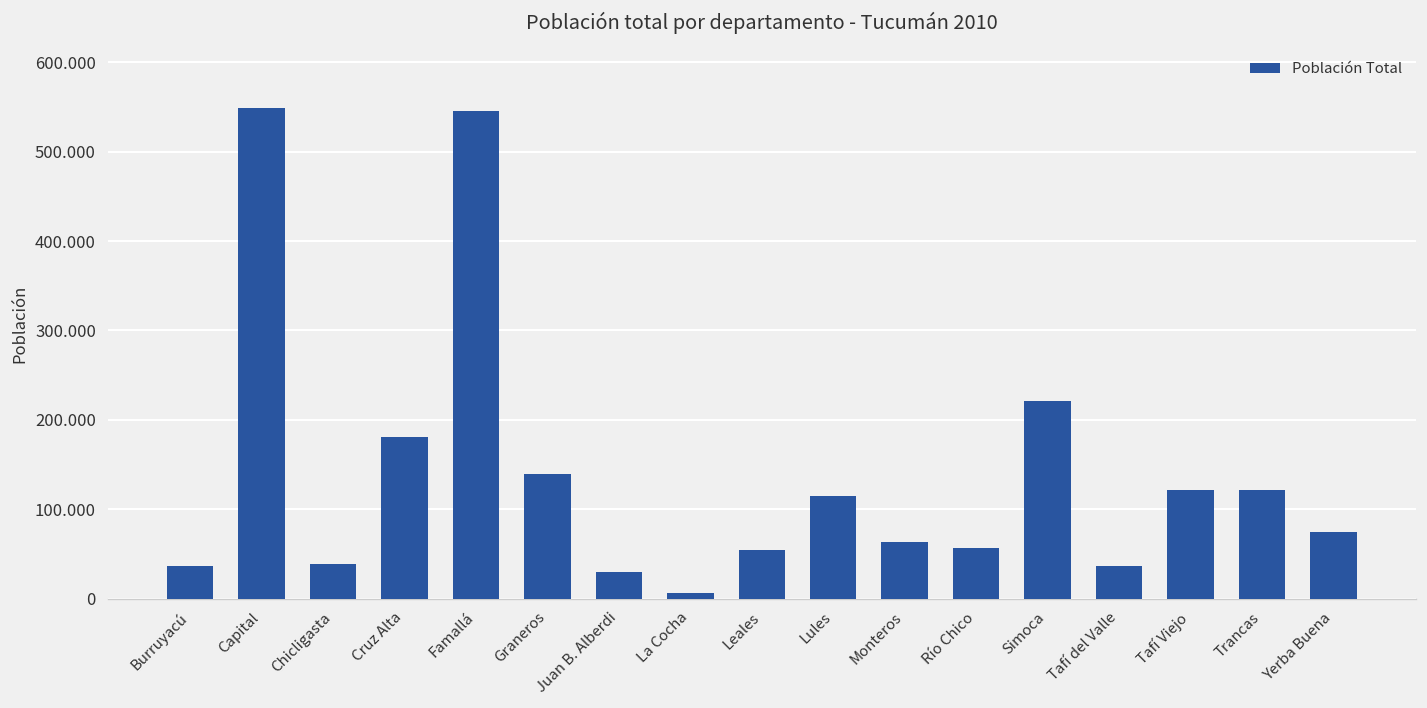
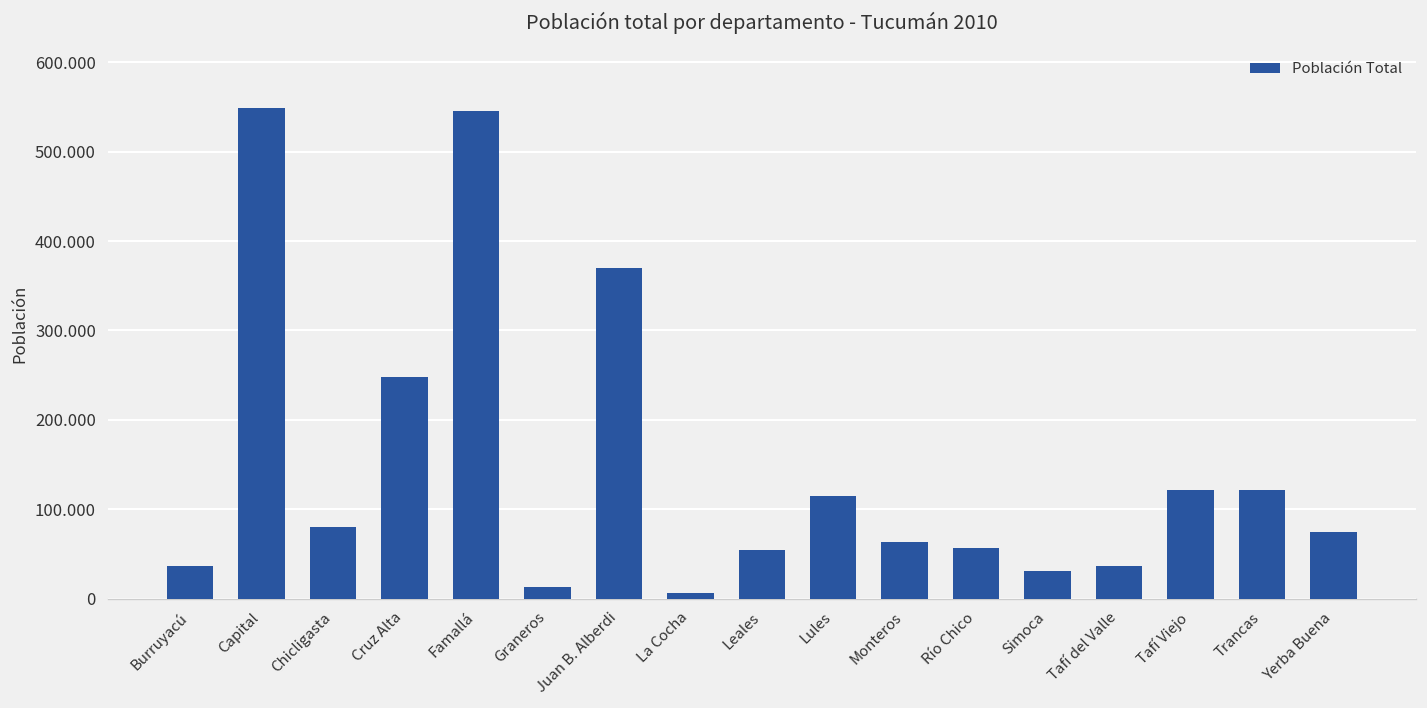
Chicligasta: 40 -> 80
Cruz Alta: 180 -> 250
Graneros: 140 -> 10
Juan B. Alberdi: 30 -> 370
Simoca: 220 -> 30
